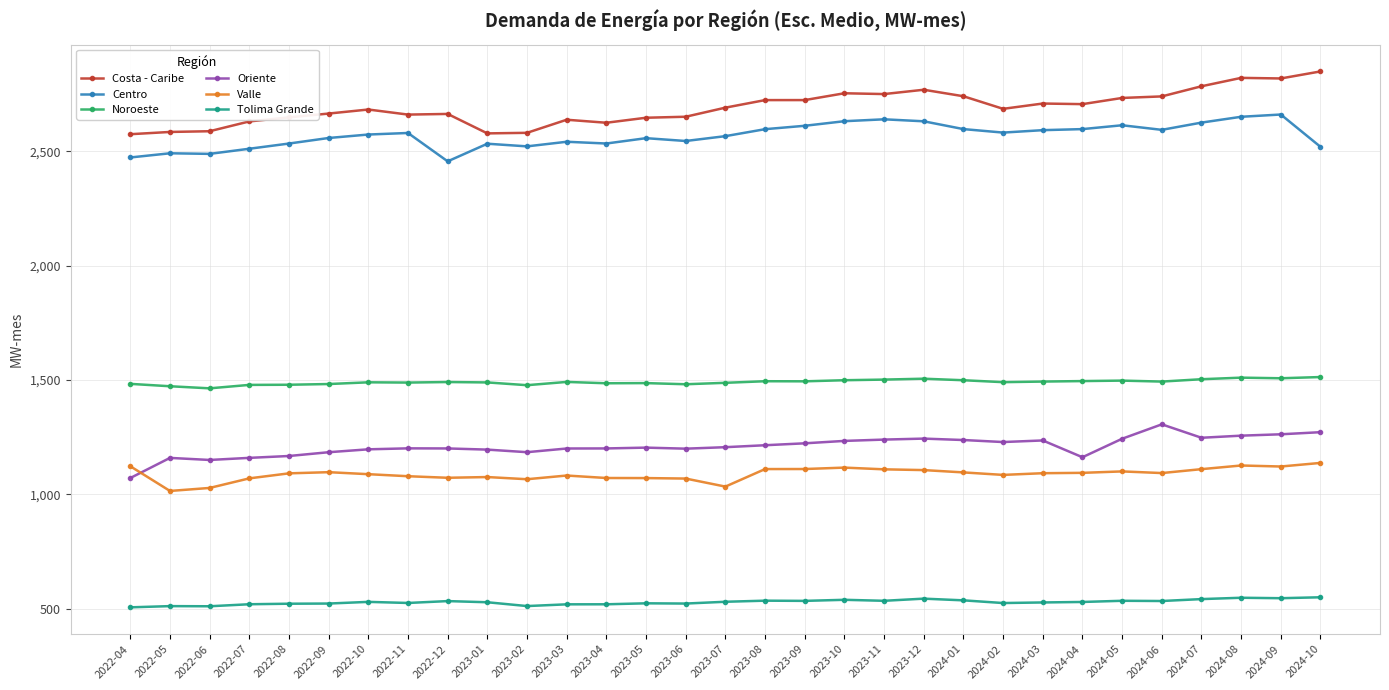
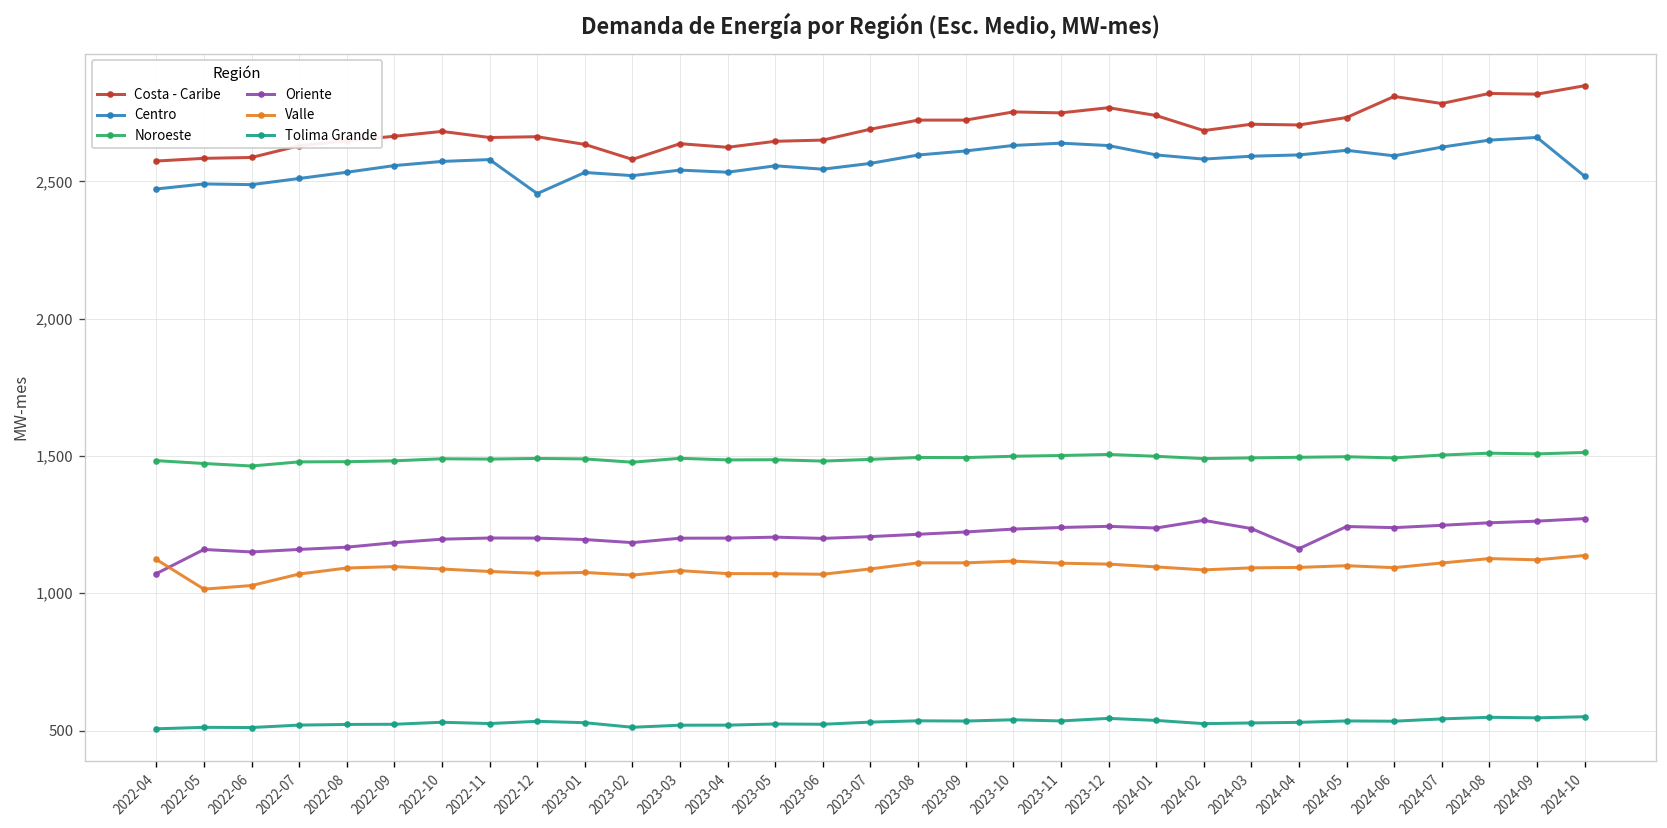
Costa - Caribe, 2023-01: 2,580 -> 2,630
Valle, 2023-07: 1,030 -> 1,090
Oriente, 2024-02: 1,230 -> 1,270
Costa - Caribe, 2024-06: 2,740 -> 2,810
Oriente, 2024-06: 1,310 -> 1,240
